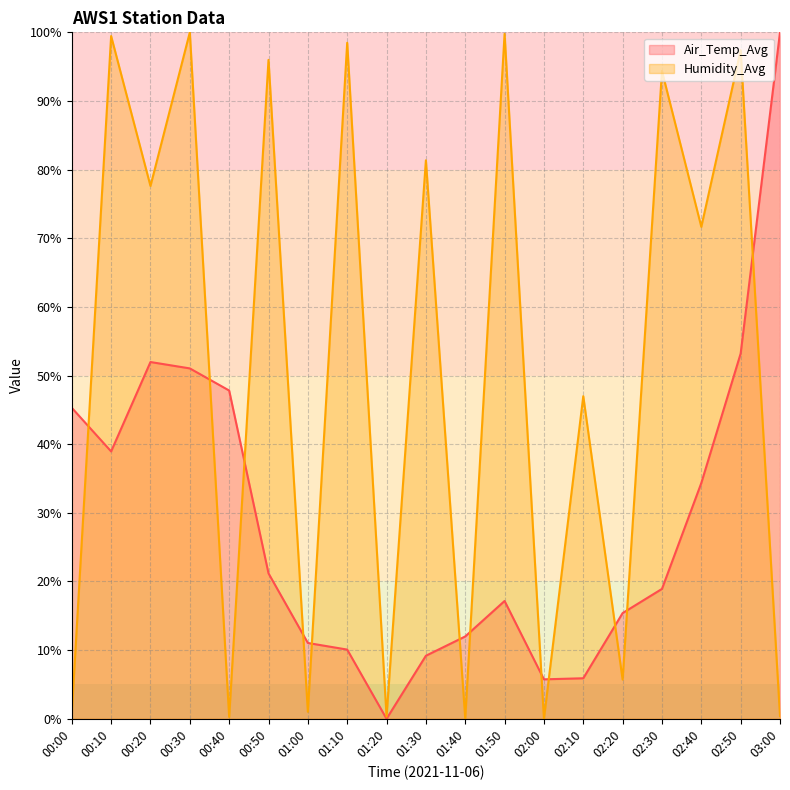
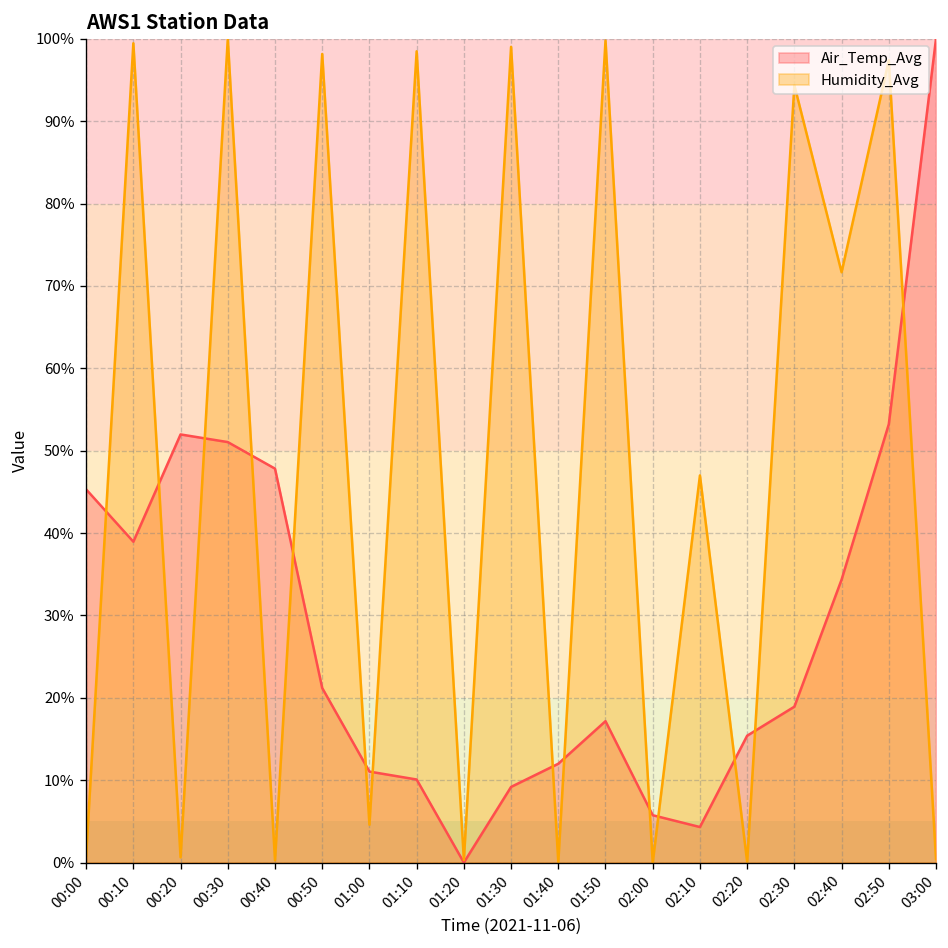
Humidity_Avg, 00:20: 78% -> 1%
Humidity_Avg, 00:50: 96% -> 98%
Humidity_Avg, 01:00: 1% -> 5%
Humidity_Avg, 01:30: 81% -> 99%
Air_Temp_Avg, 02:10: 6% -> 4%
Humidity_Avg, 02:20: 6% -> 0%
